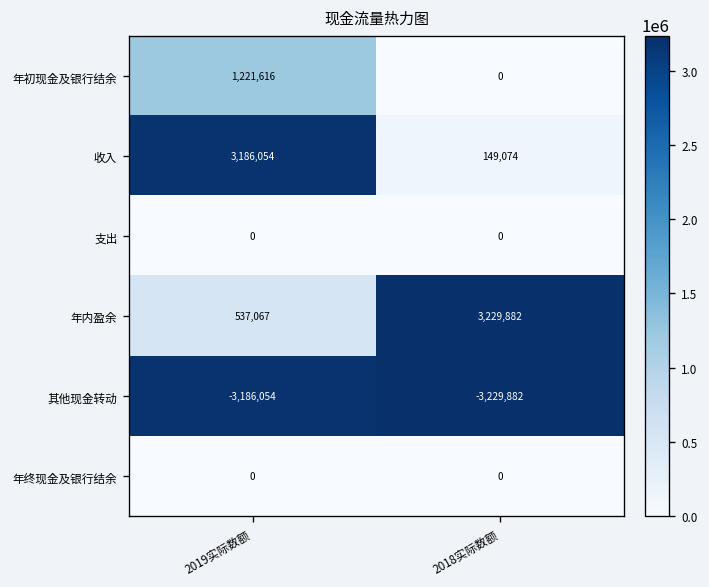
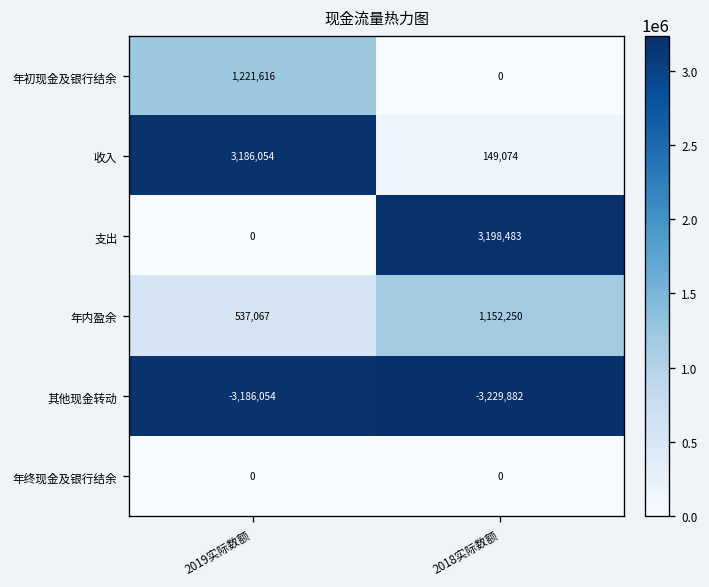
支出, 2018实际数额: 0 -> 3,198,483
年内盈余, 2018实际数额: 3,229,882 -> 1,152,250
